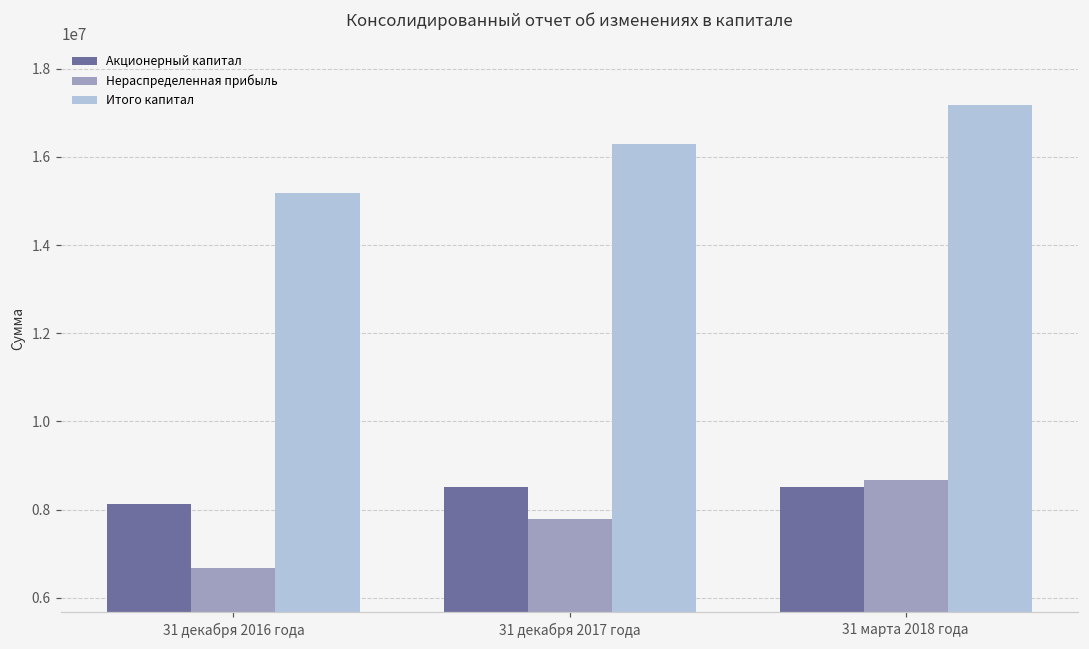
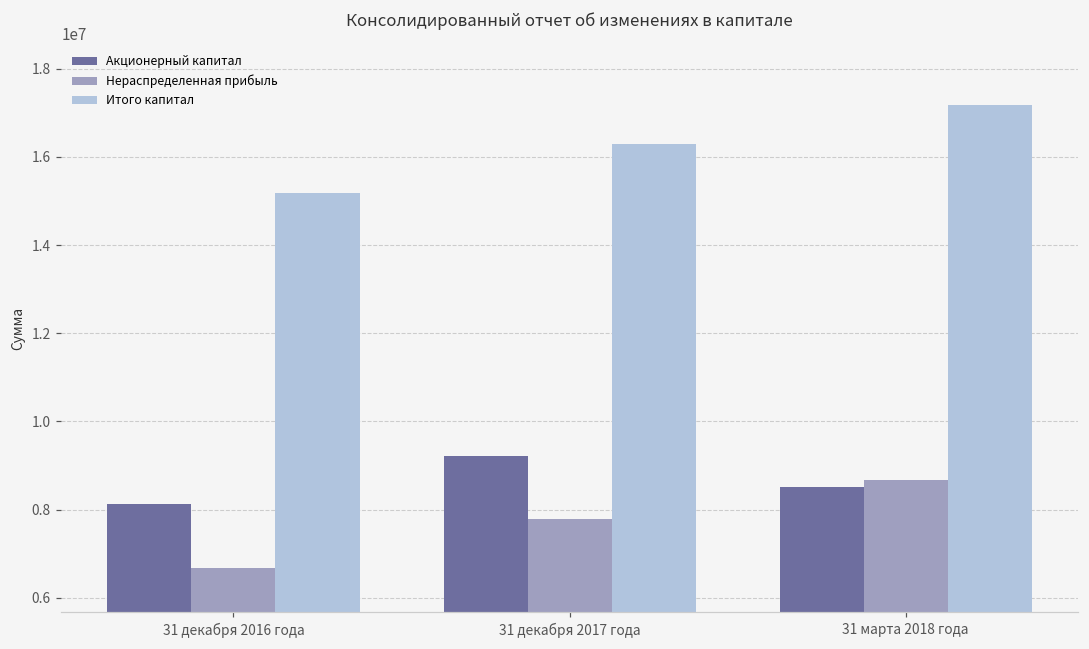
Акционерный капитал, 31 декабря 2017 года: 8500000 -> 9200000
